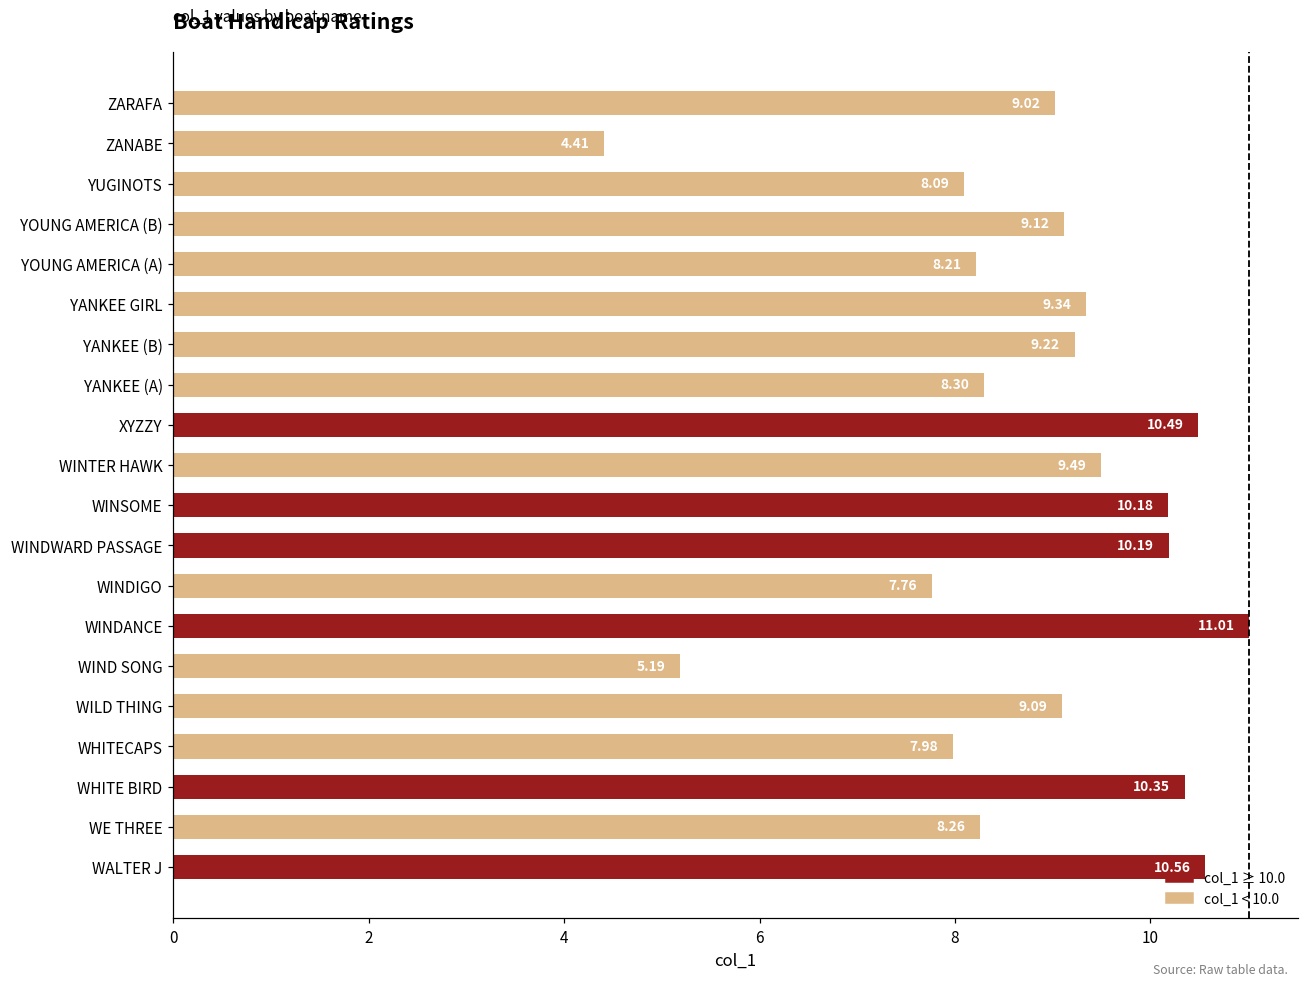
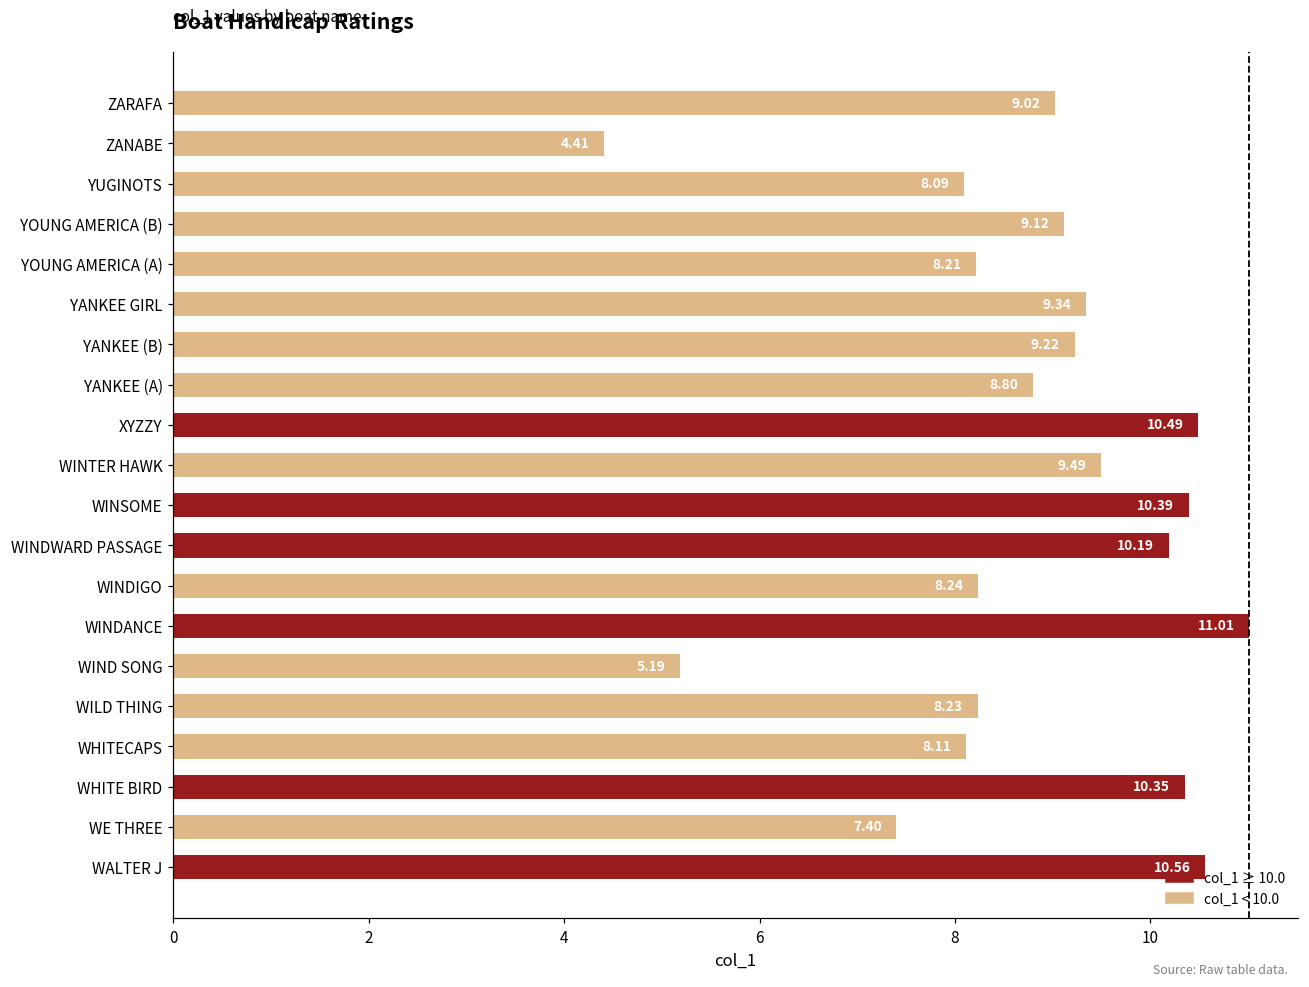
YANKEE (A): 8.30 -> 8.80
WINSOME: 10.18 -> 10.39
WINDIGO: 7.76 -> 8.24
WILD THING: 9.09 -> 8.23
WHITECAPS: 7.98 -> 8.11
WE THREE: 8.26 -> 7.40
